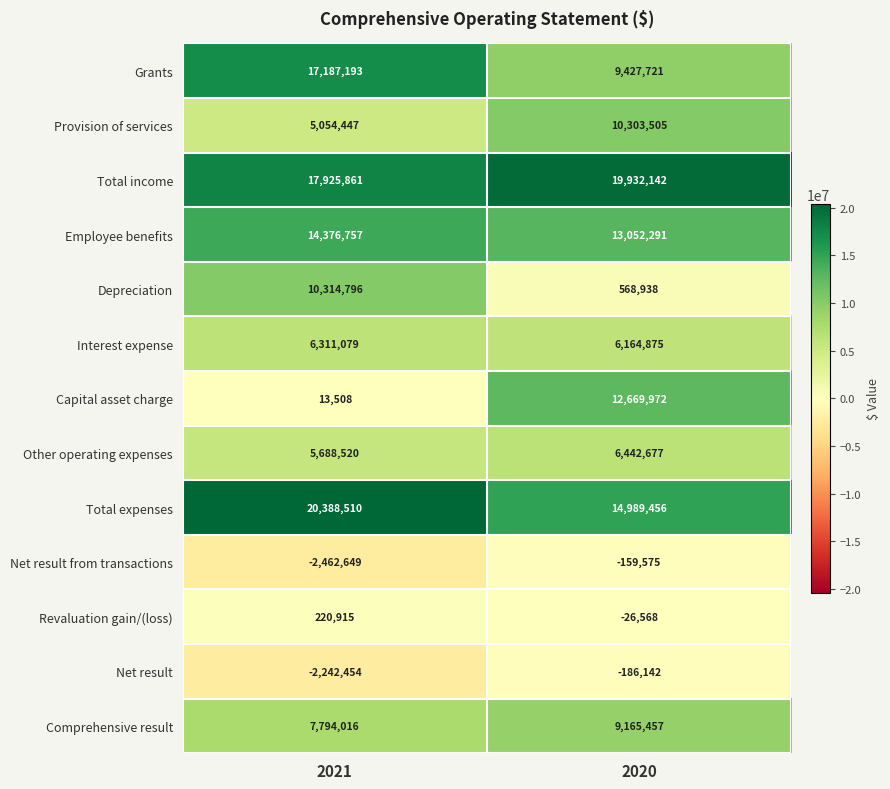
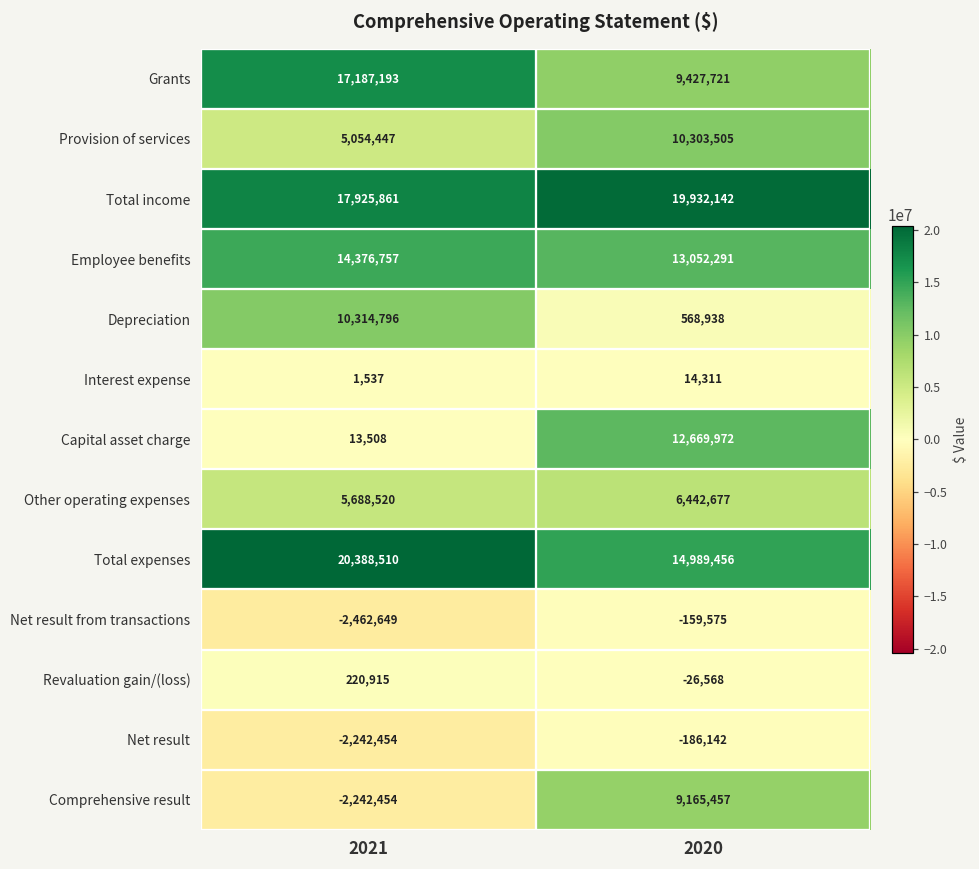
Interest expense, 2021: 6,311,079 -> 1,537
Interest expense, 2020: 6,164,875 -> 14,311
Comprehensive result, 2021: 7,794,016 -> -2,242,454
